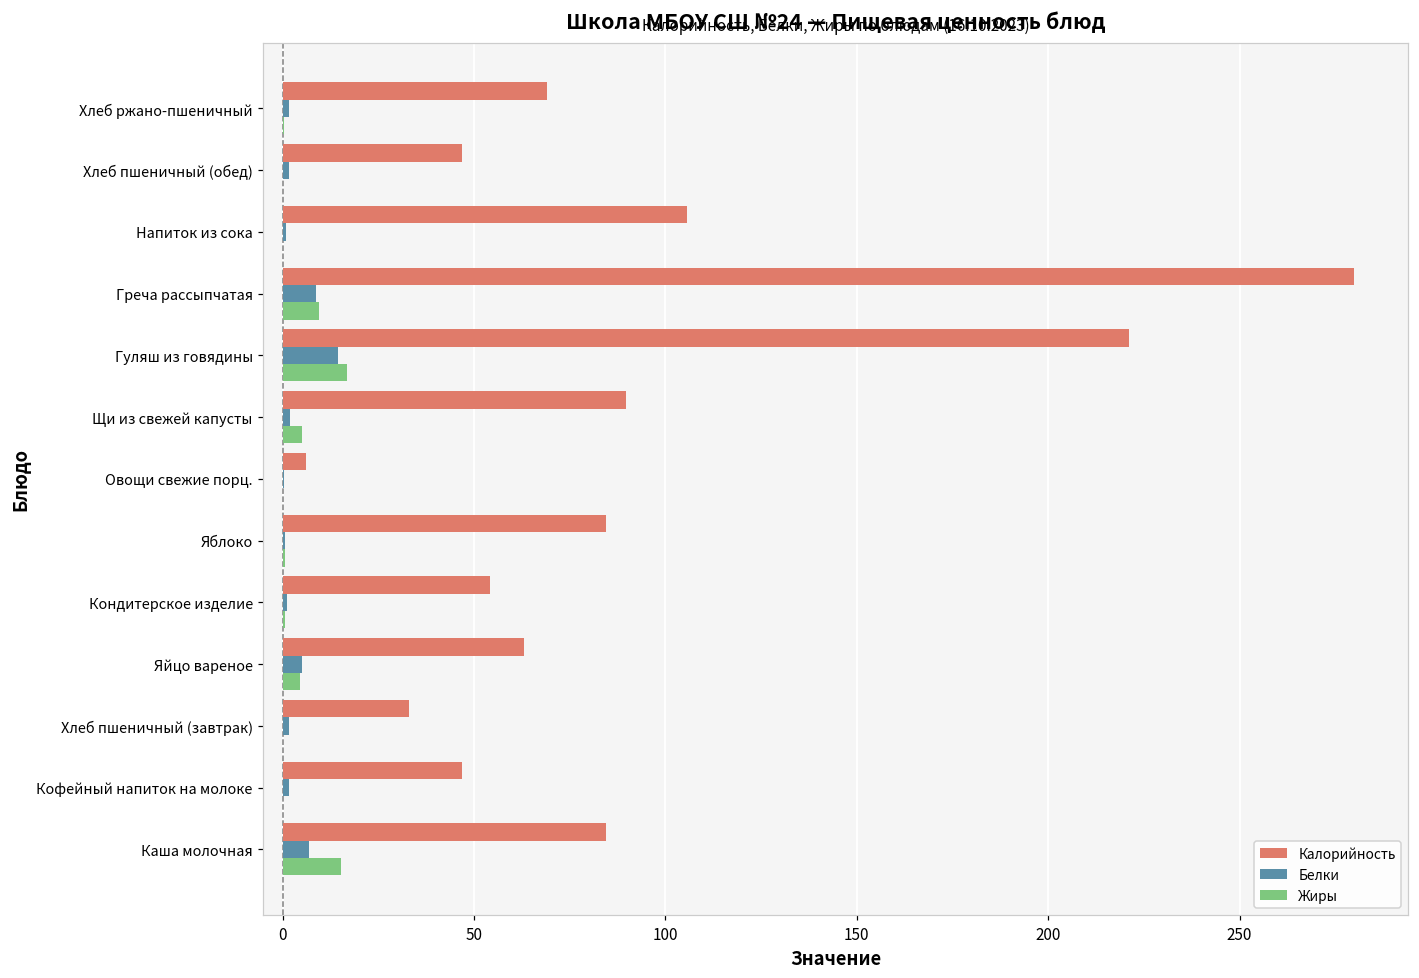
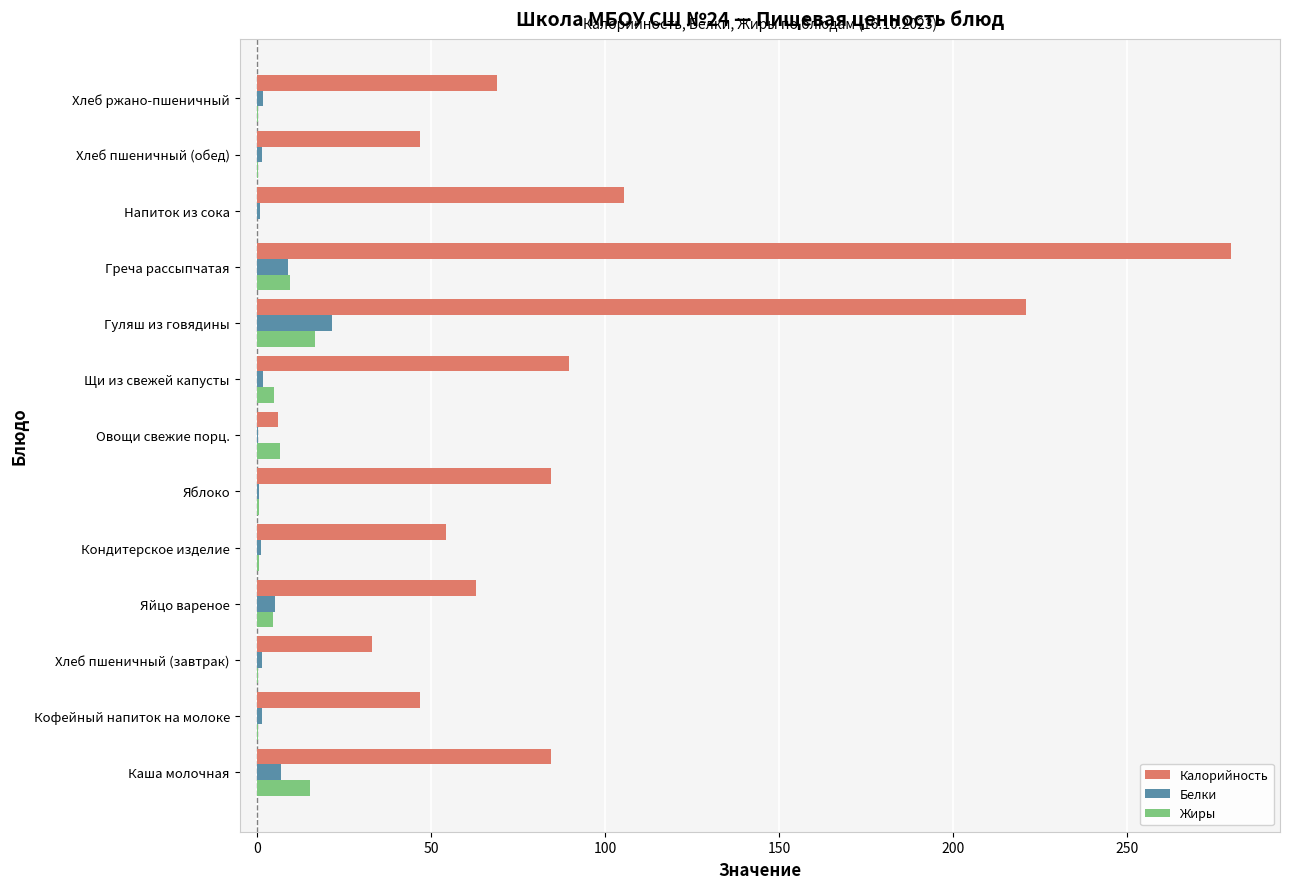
Белки, Гуляш из говядины: 15 -> 21
Жиры, Овощи свежие порц.: 0 -> 7
